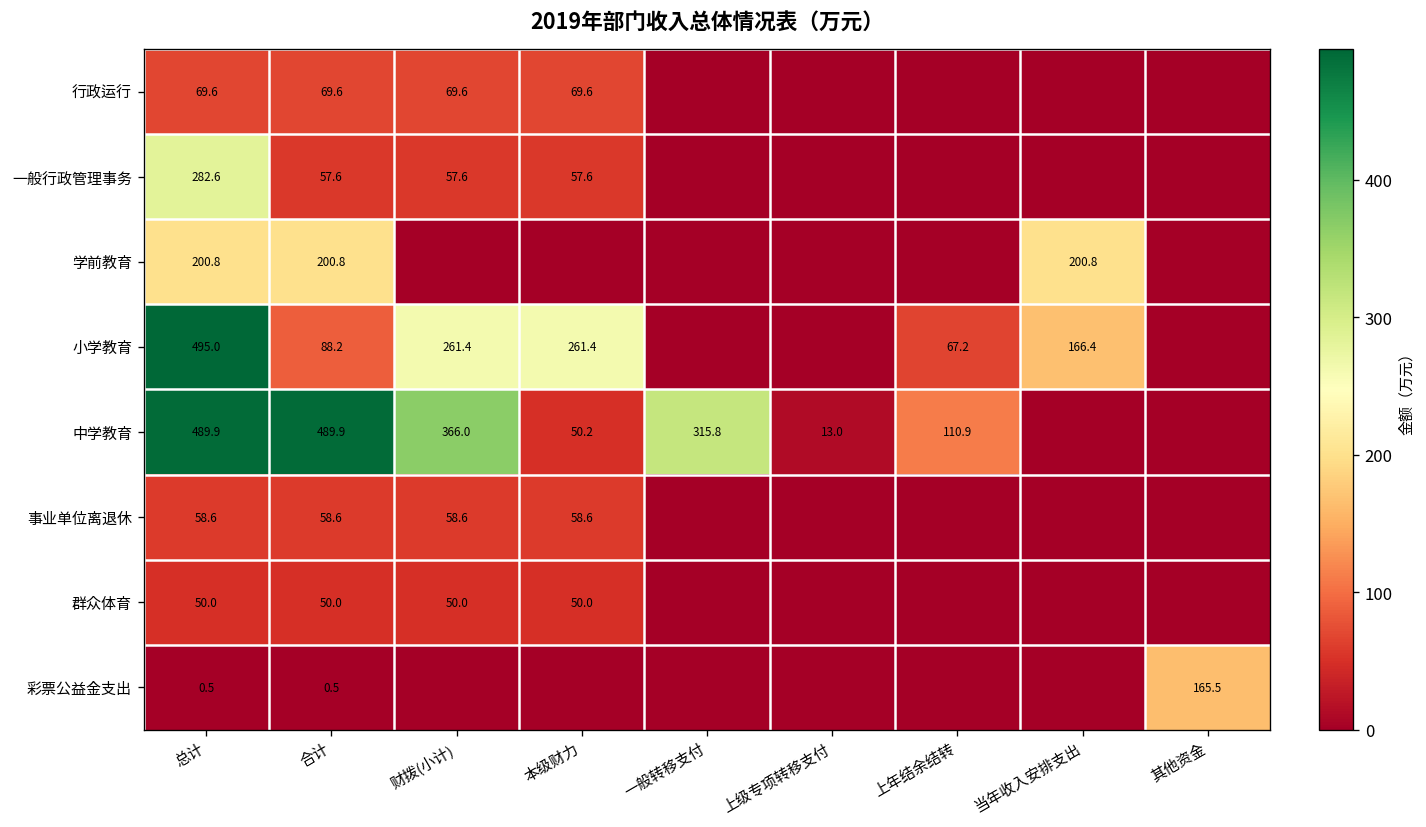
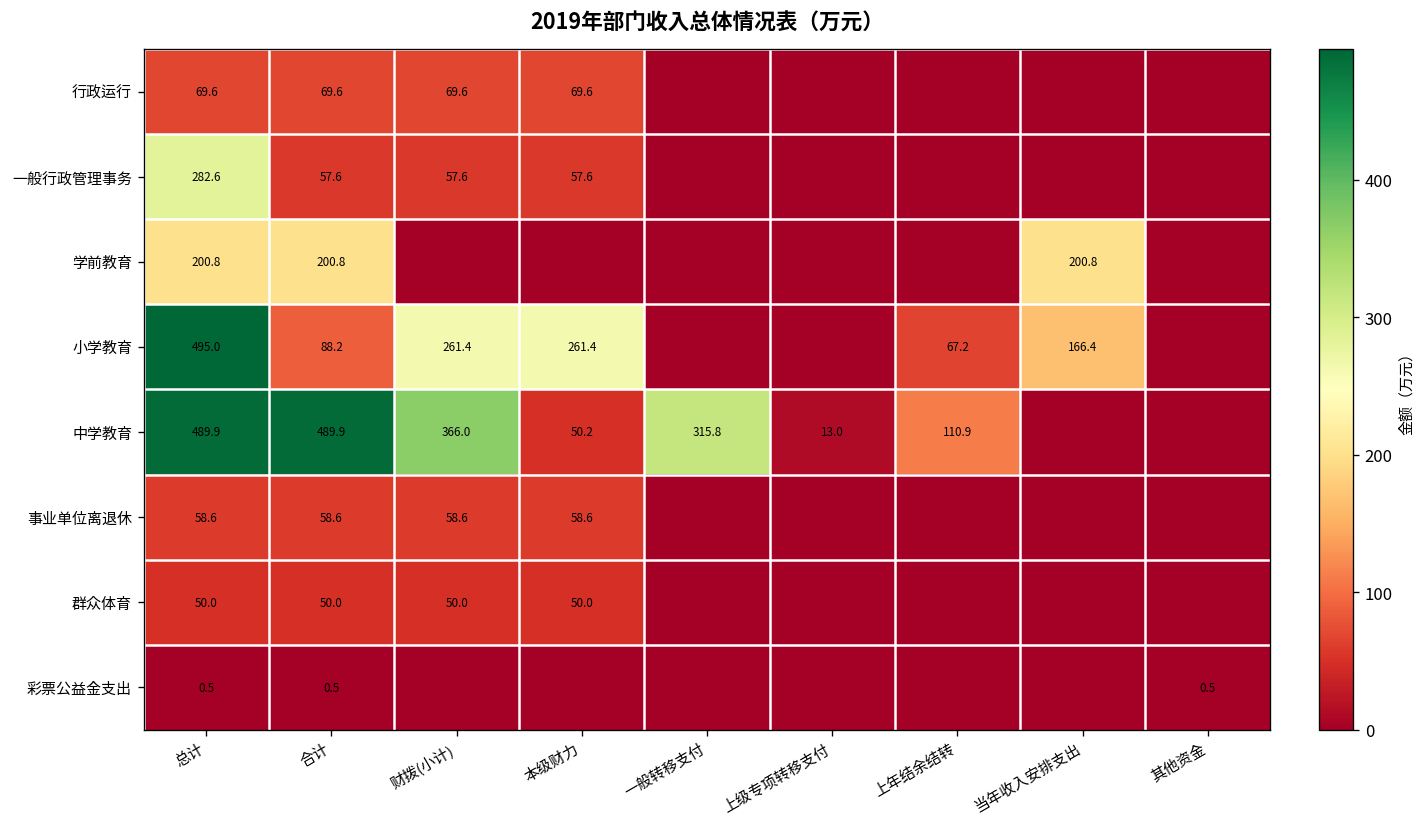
彩票公益金支出, 其他资金: 165.5 -> 0.5
